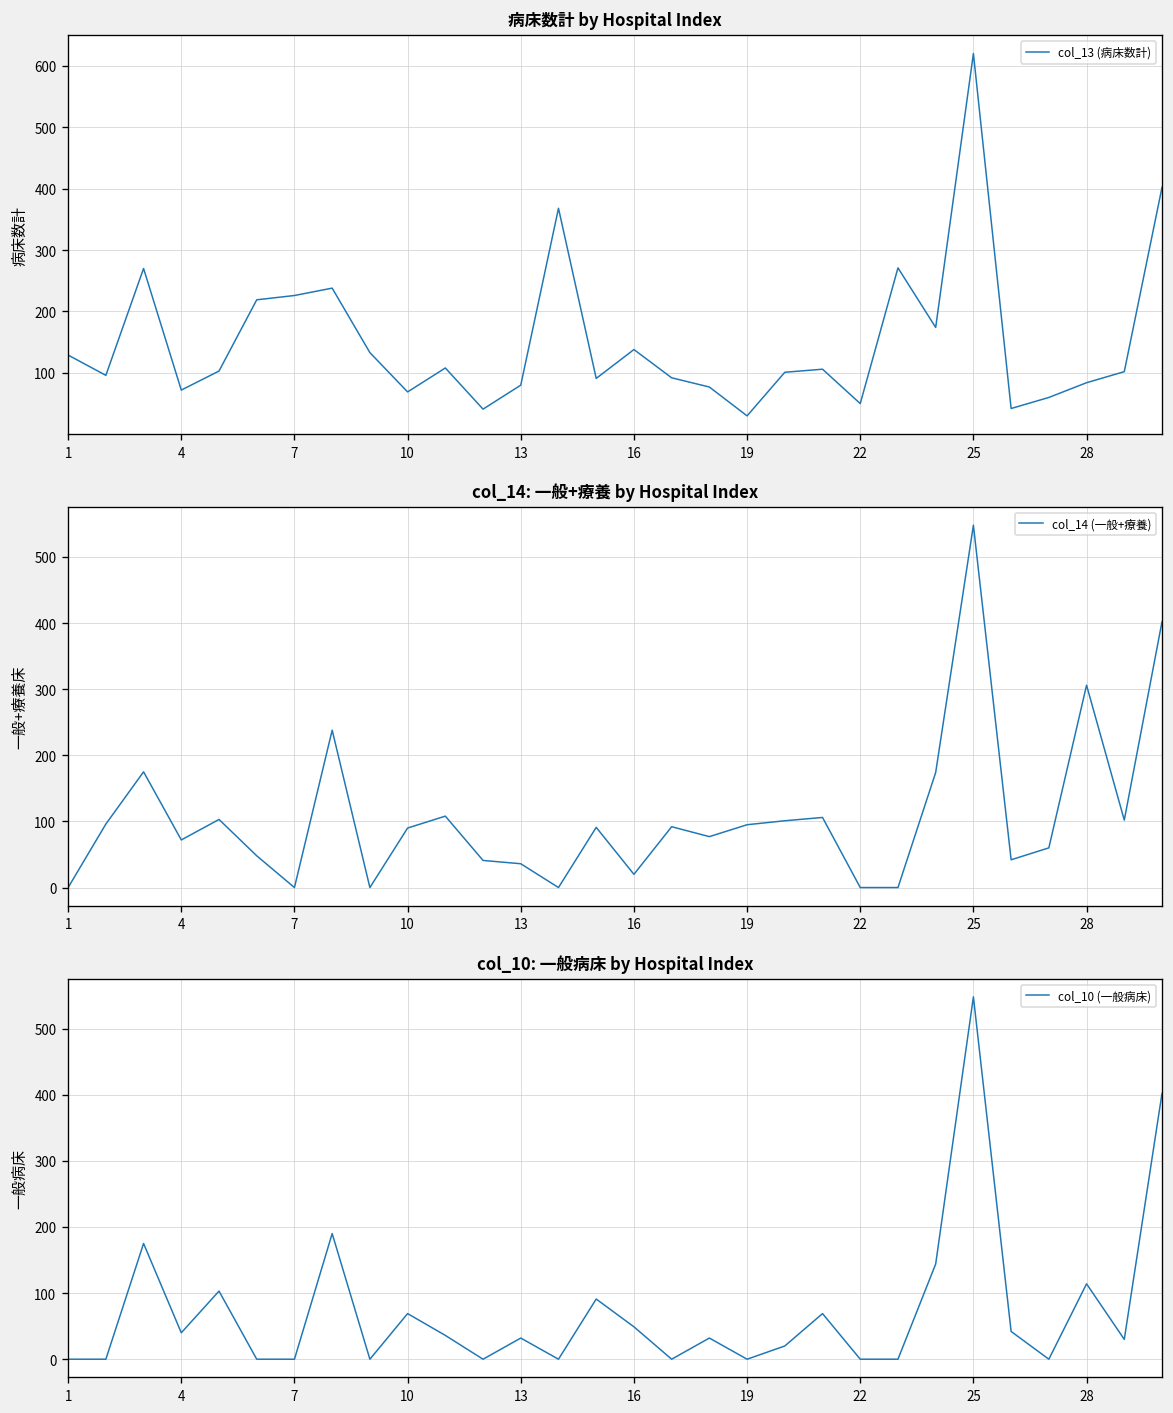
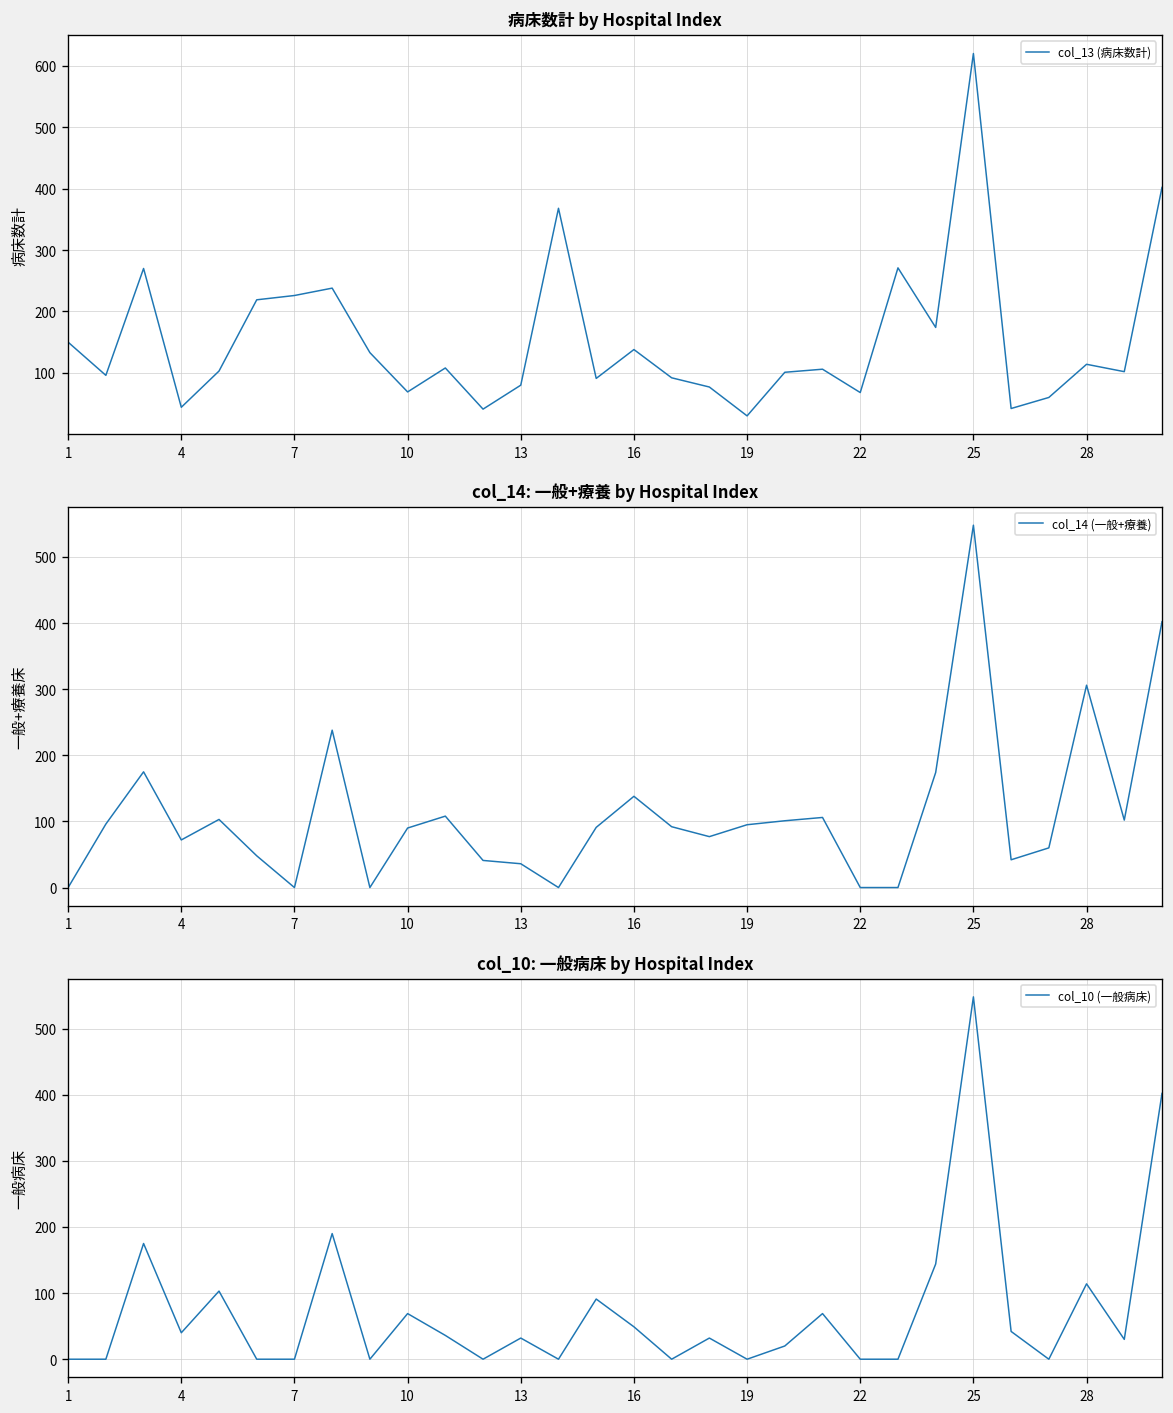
病床数計 by Hospital Index, 1: 130 -> 150
病床数計 by Hospital Index, 4: 70 -> 40
病床数計 by Hospital Index, 22: 50 -> 70
病床数計 by Hospital Index, 28: 80 -> 110
col_14: 一般+療養 by Hospital Index, 16: 20 -> 140
